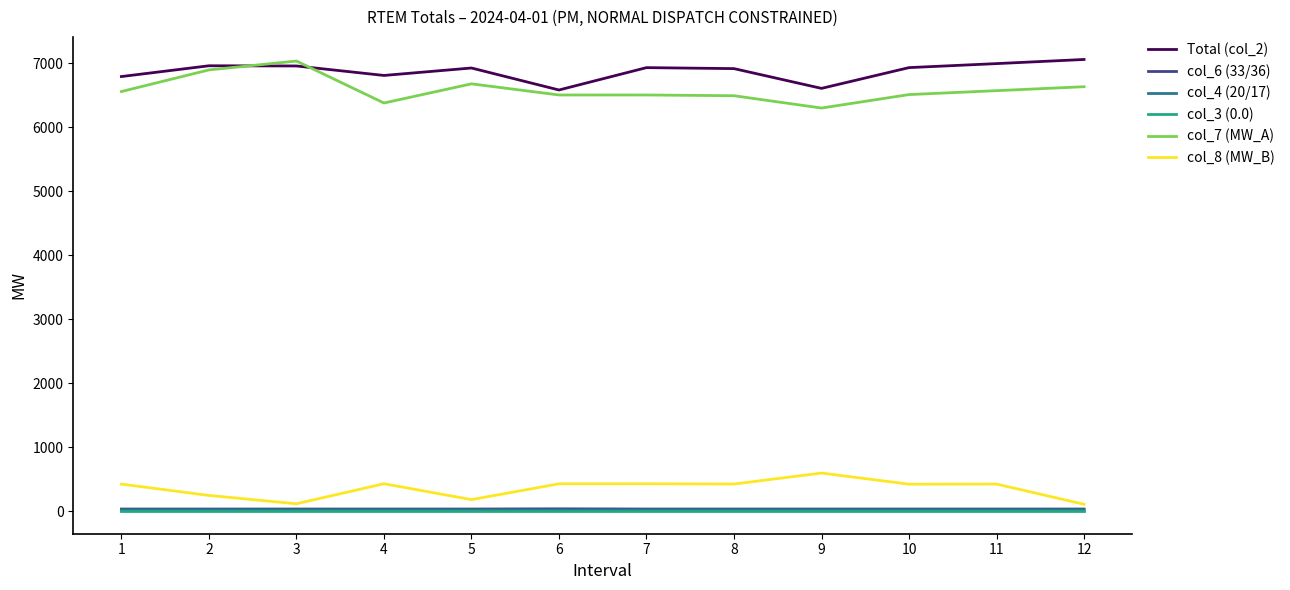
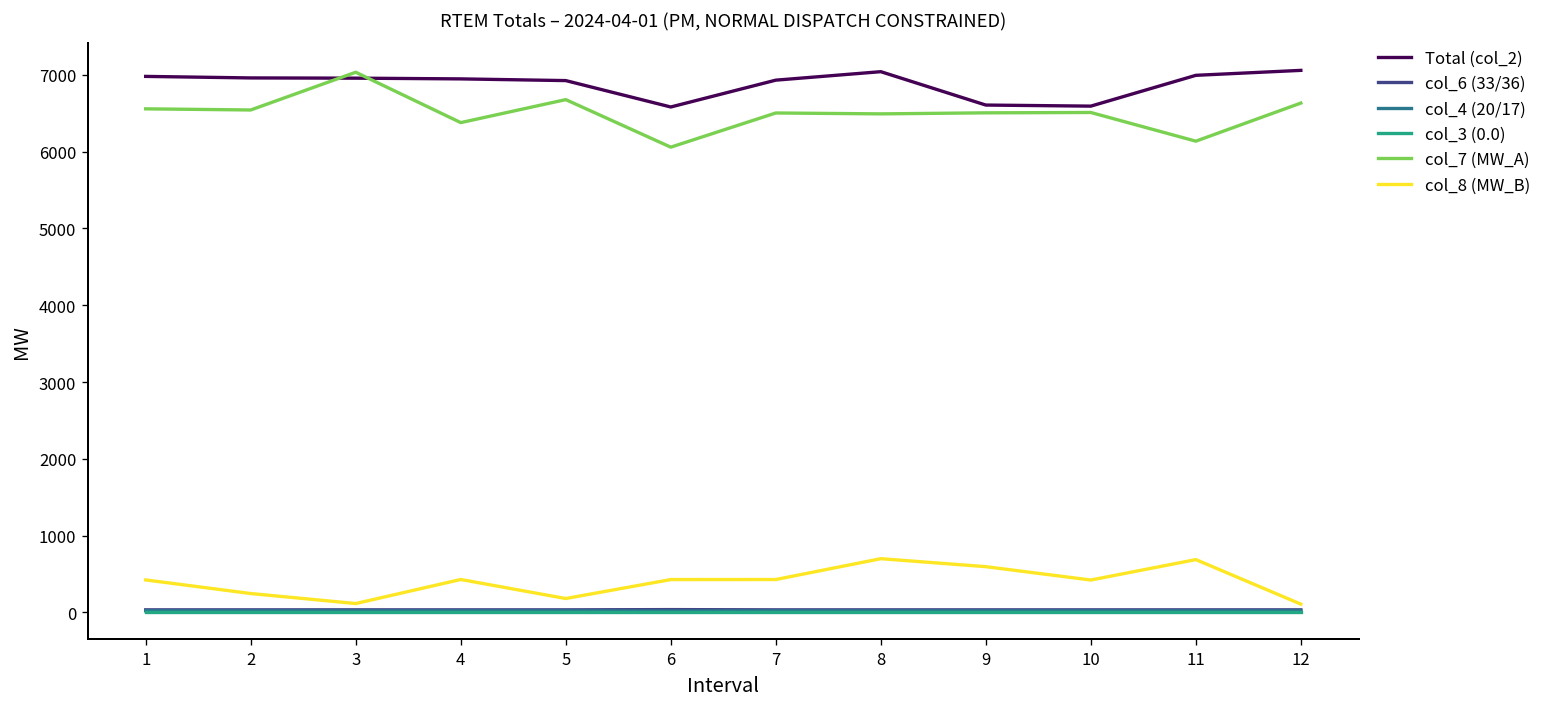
Total (col_2), 1: 6800 -> 7000
col_7 (MW_A), 2: 6900 -> 6500
Total (col_2), 4: 6800 -> 6900
col_7 (MW_A), 6: 6500 -> 6100
Total (col_2), 8: 6900 -> 7000
col_8 (MW_B), 8: 400 -> 700
col_7 (MW_A), 9: 6300 -> 6500
Total (col_2), 10: 6900 -> 6600
col_7 (MW_A), 11: 6600 -> 6100
col_8 (MW_B), 11: 400 -> 700
